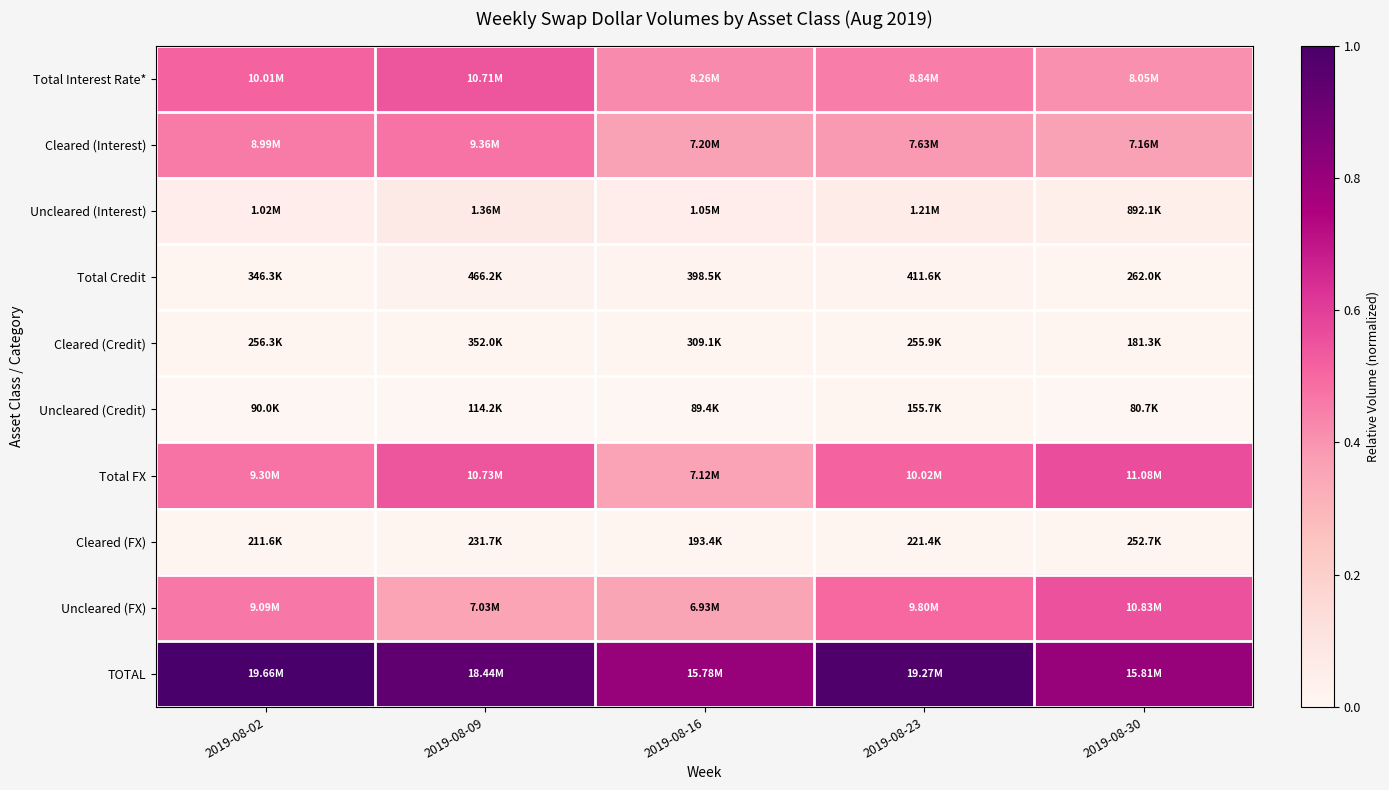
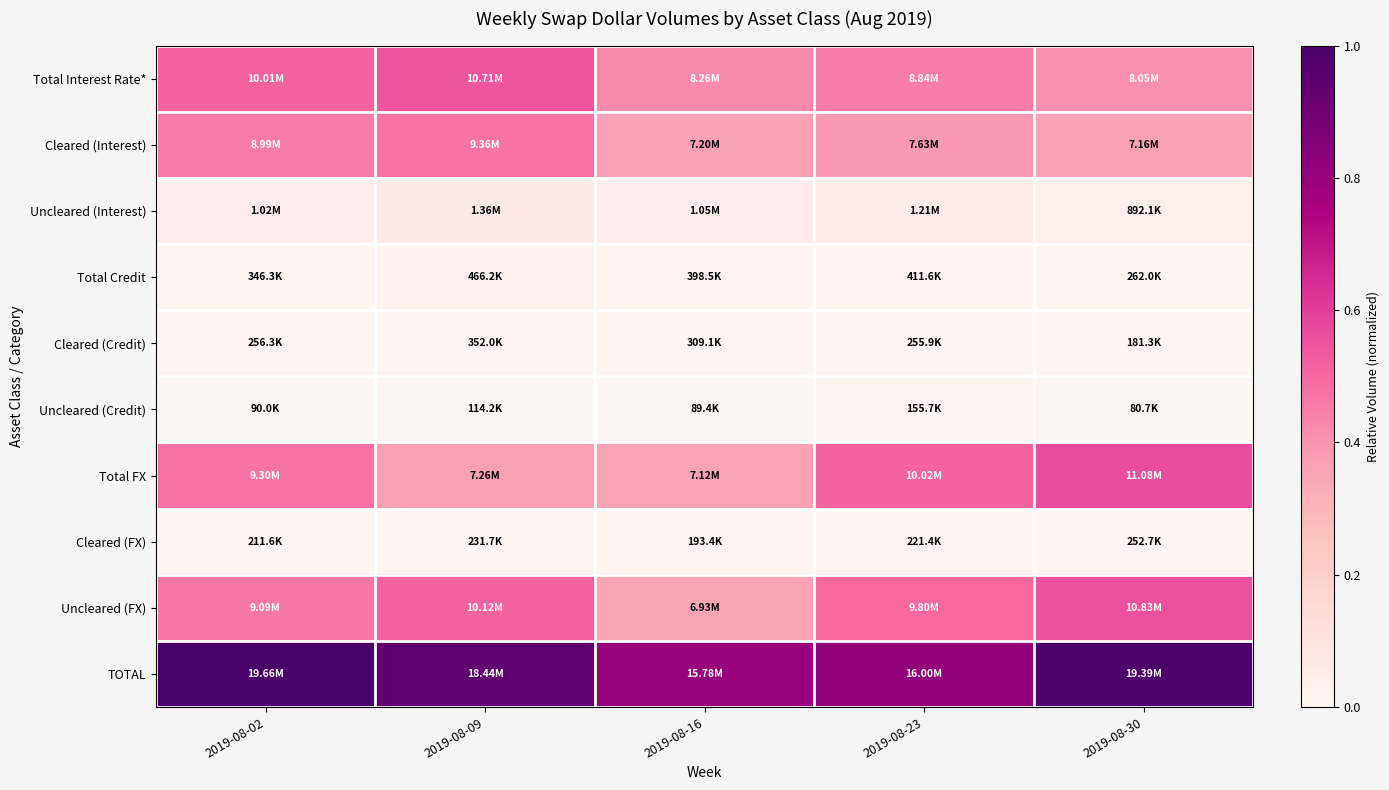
Total FX, 2019-08-09: 10.73M -> 7.26M
Uncleared (FX), 2019-08-09: 7.03M -> 10.12M
TOTAL, 2019-08-23: 19.27M -> 16.00M
TOTAL, 2019-08-30: 15.81M -> 19.39M
